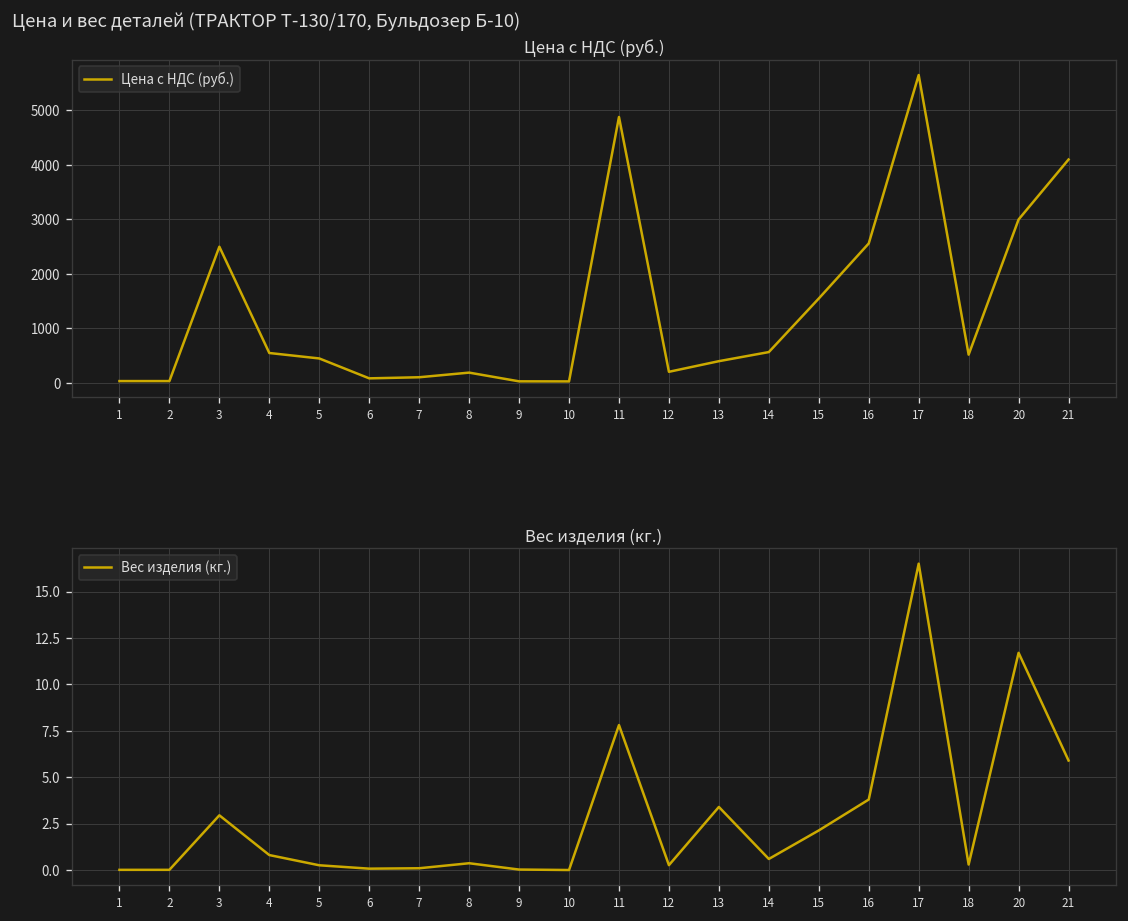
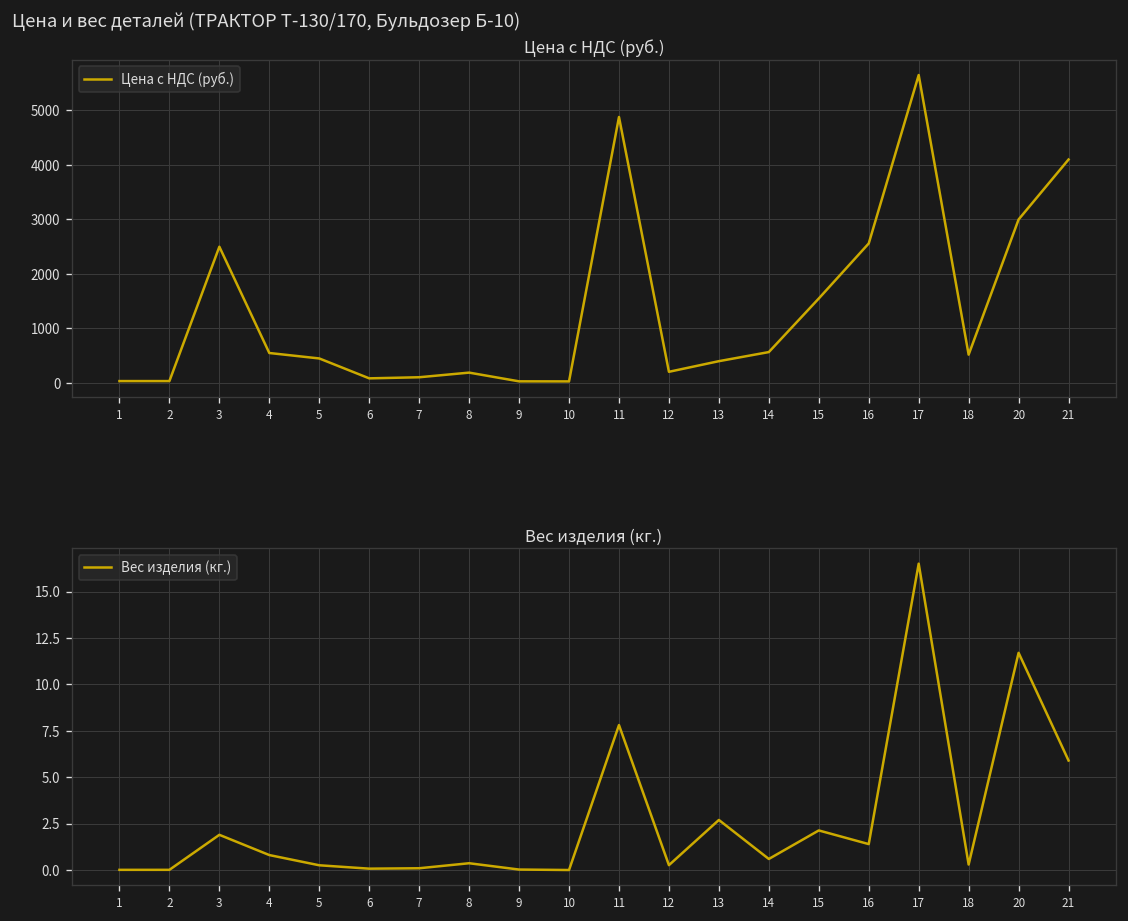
Вес изделия (кг.), 3: 3.0 -> 1.9
Вес изделия (кг.), 13: 3.4 -> 2.7
Вес изделия (кг.), 16: 3.8 -> 1.4
